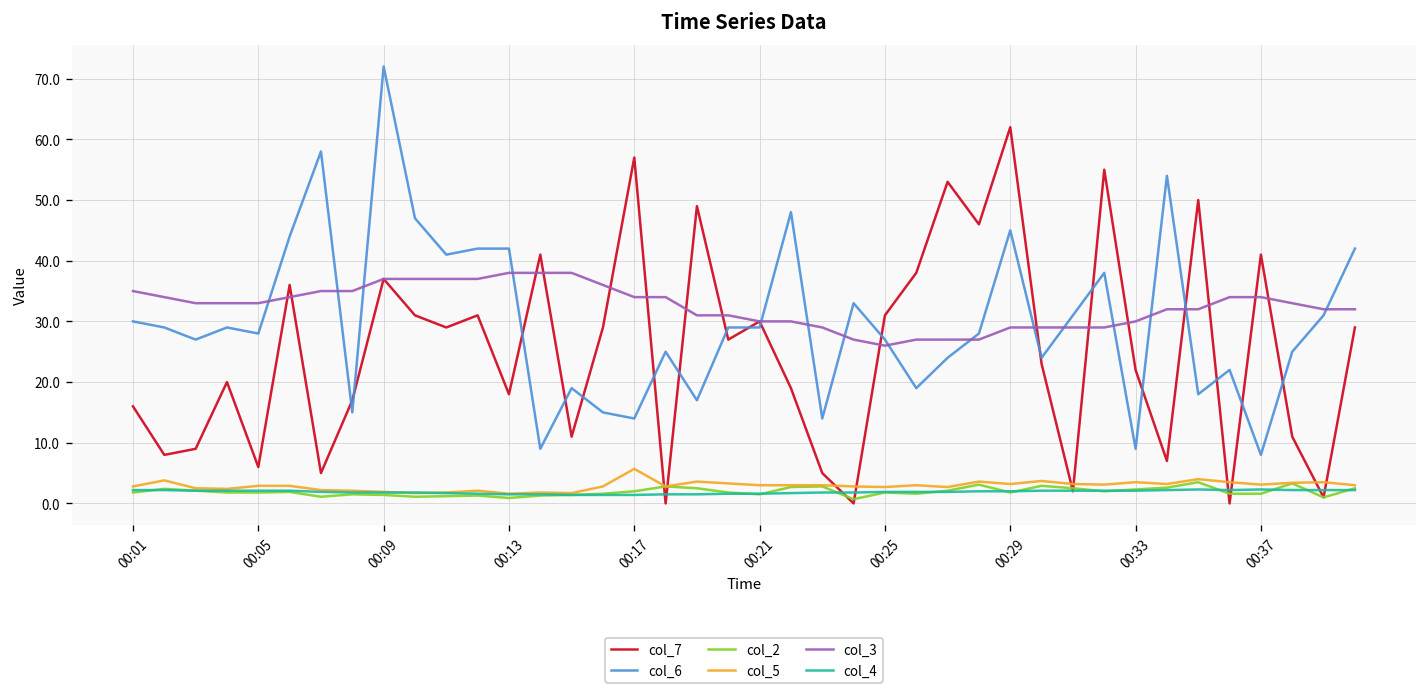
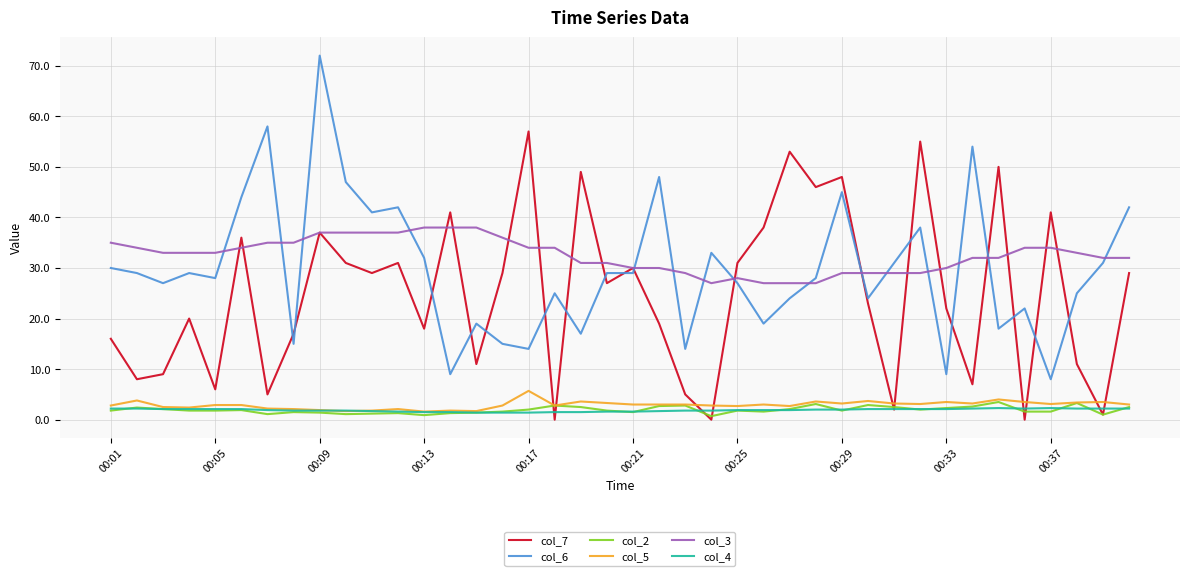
col_6, 00:13: 42 -> 32
col_3, 00:25: 26 -> 28
col_7, 00:29: 62 -> 48
